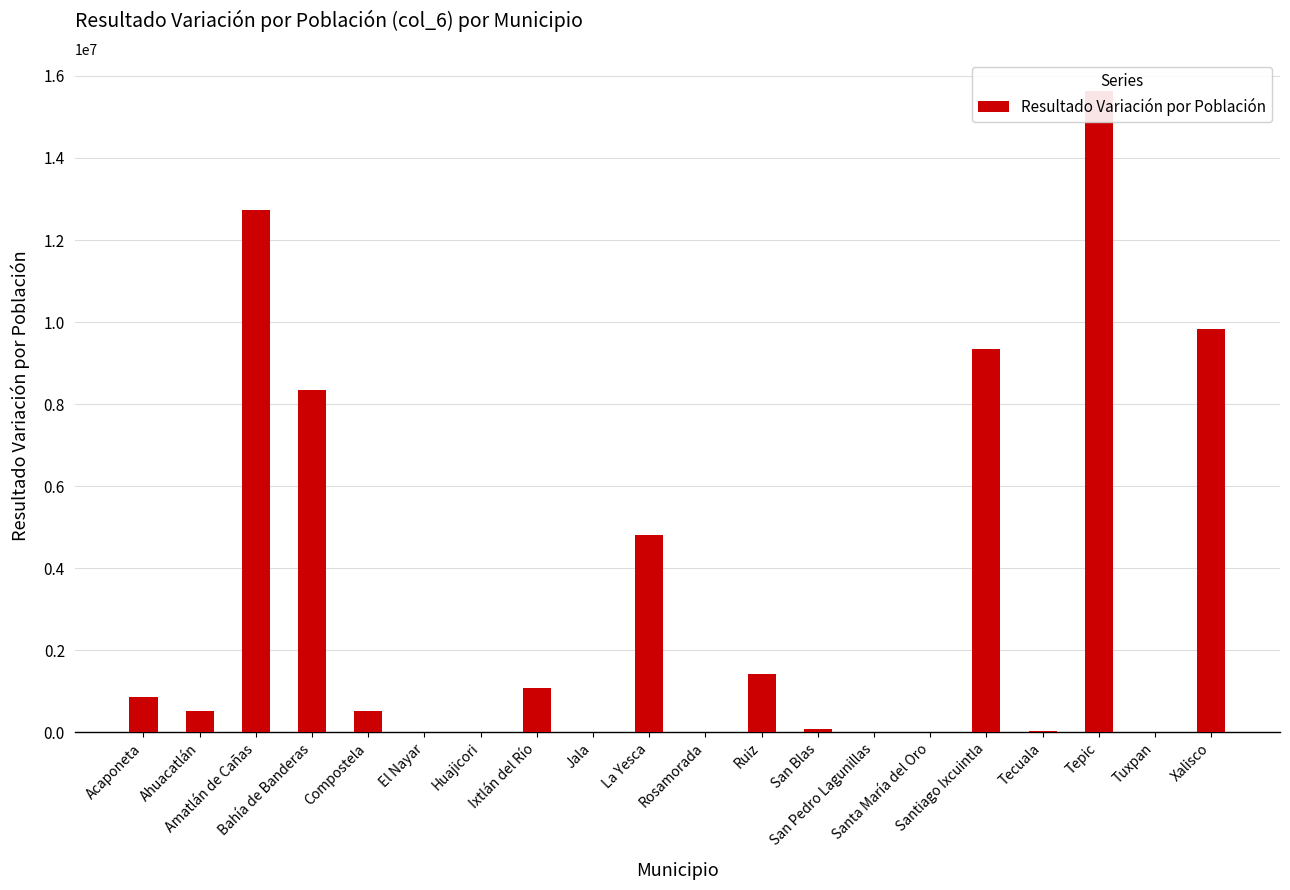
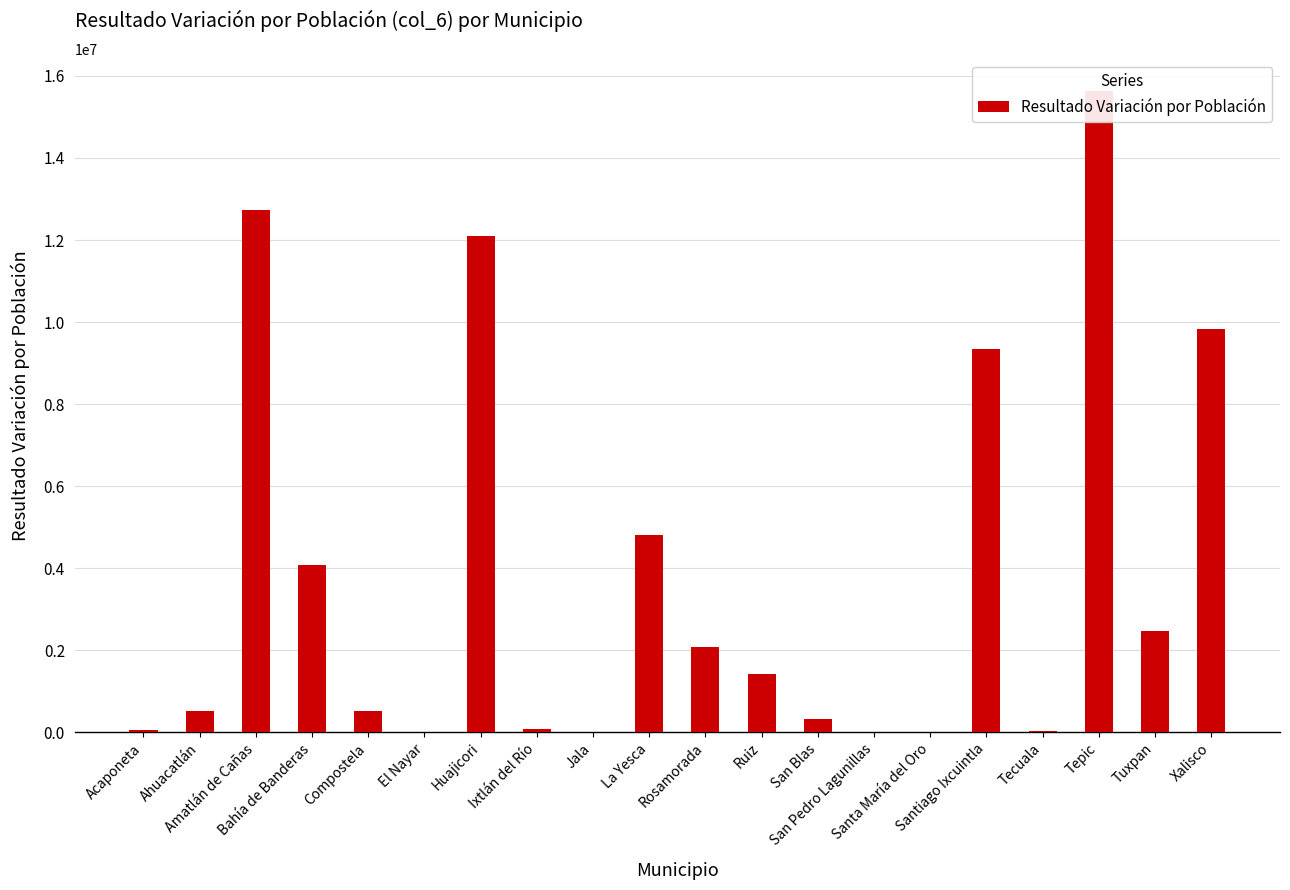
Acaponeta: 900000 -> 100000
Bahía de Banderas: 8300000 -> 4100000
Huajicori: 0 -> 12100000
Ixtlán del Río: 1100000 -> 100000
Rosamorada: 0 -> 2100000
San Blas: 100000 -> 300000
Tuxpan: 0 -> 2500000
